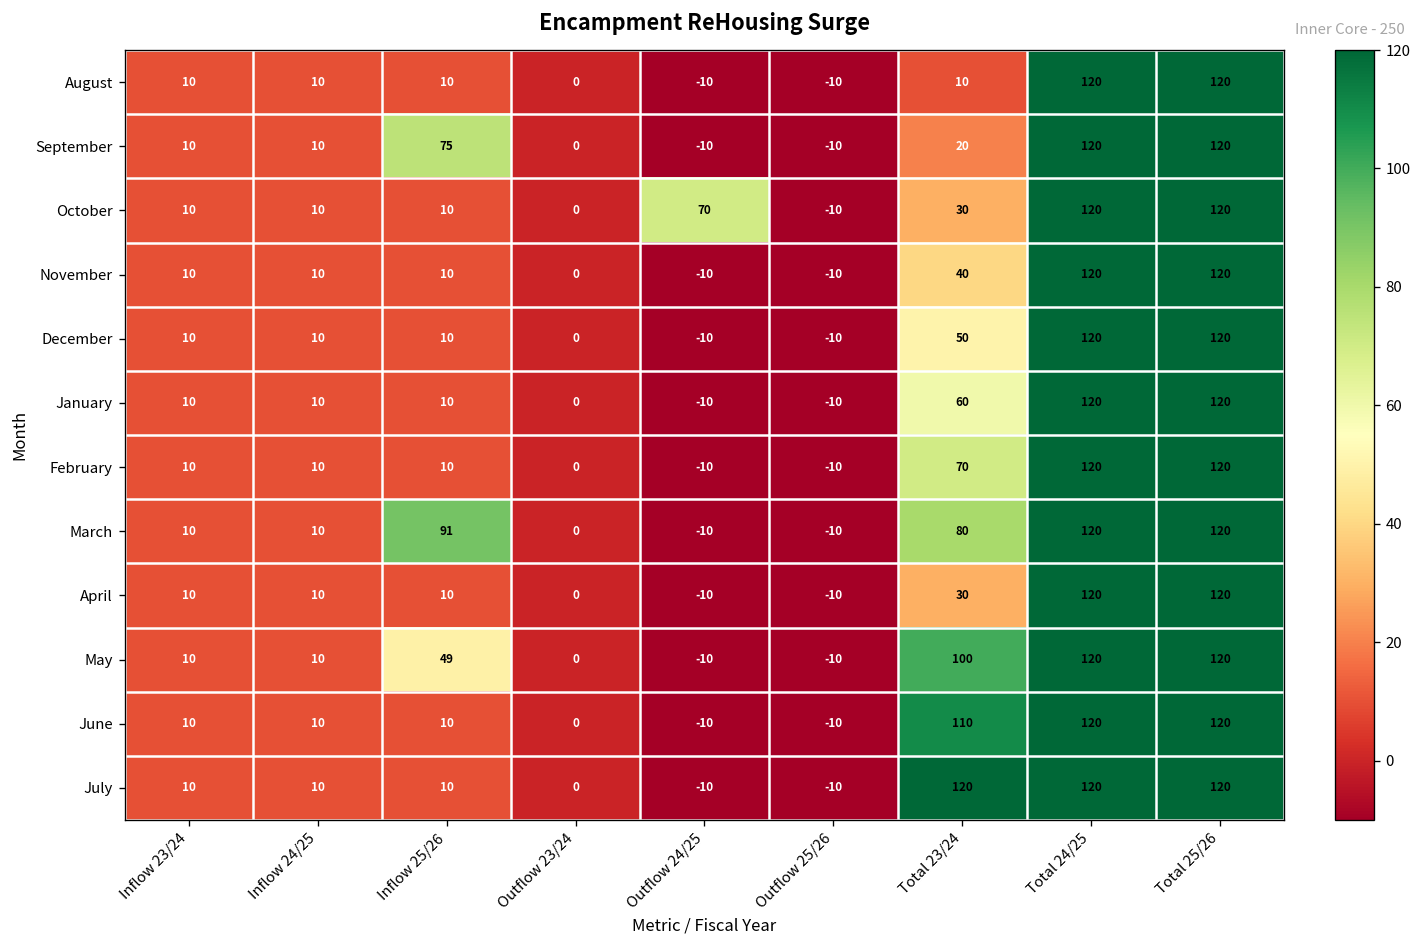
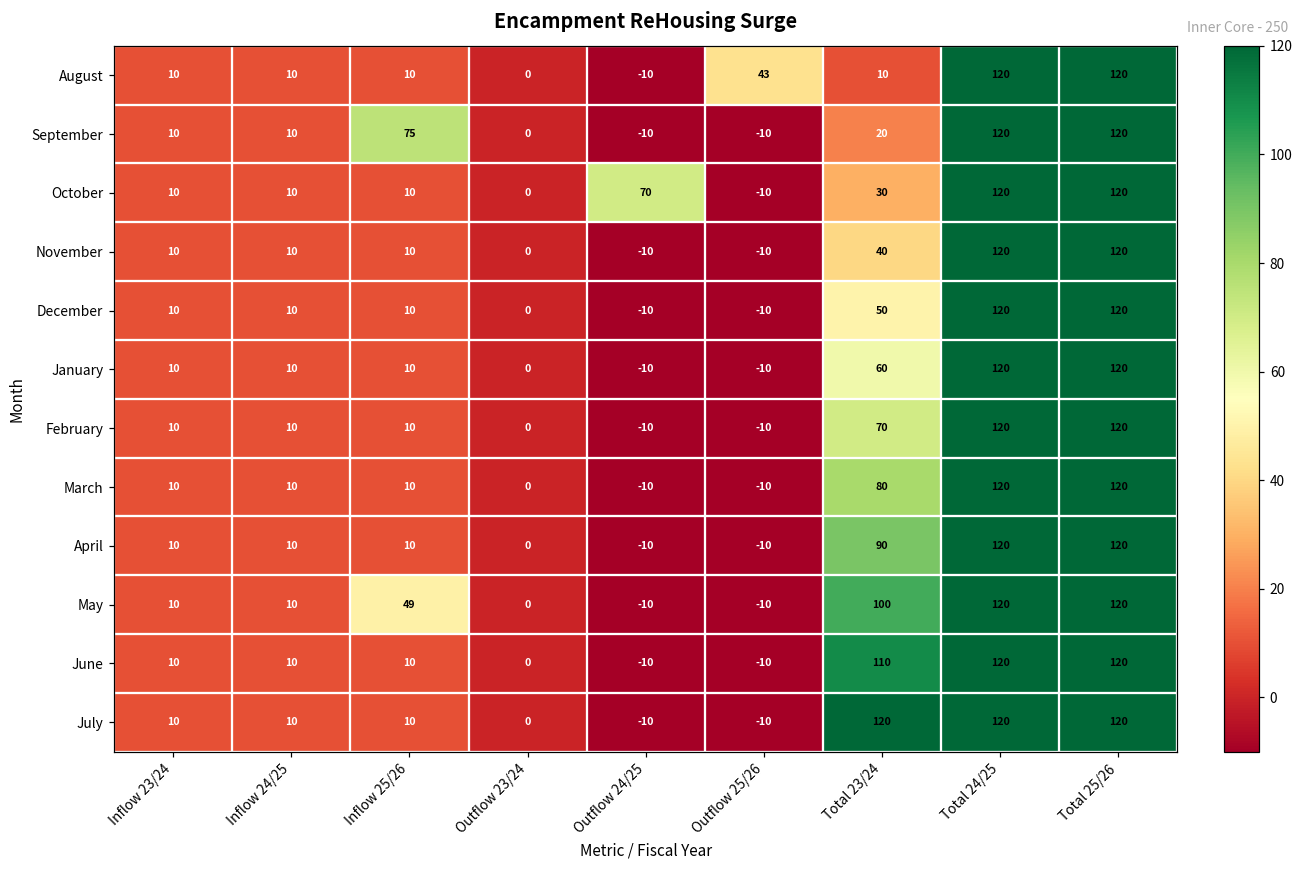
August, Outflow 25/26: -10 -> 43
March, Inflow 25/26: 91 -> 10
April, Total 23/24: 30 -> 90
